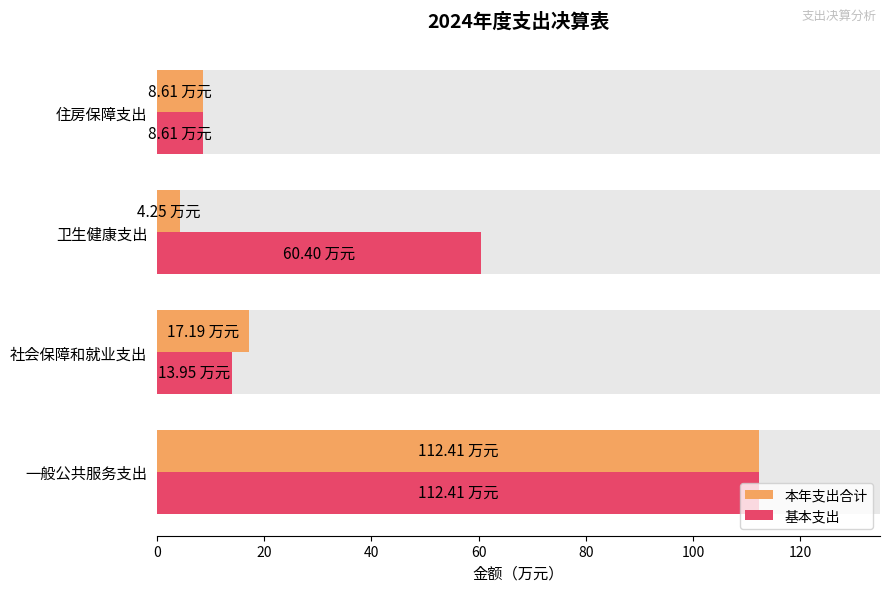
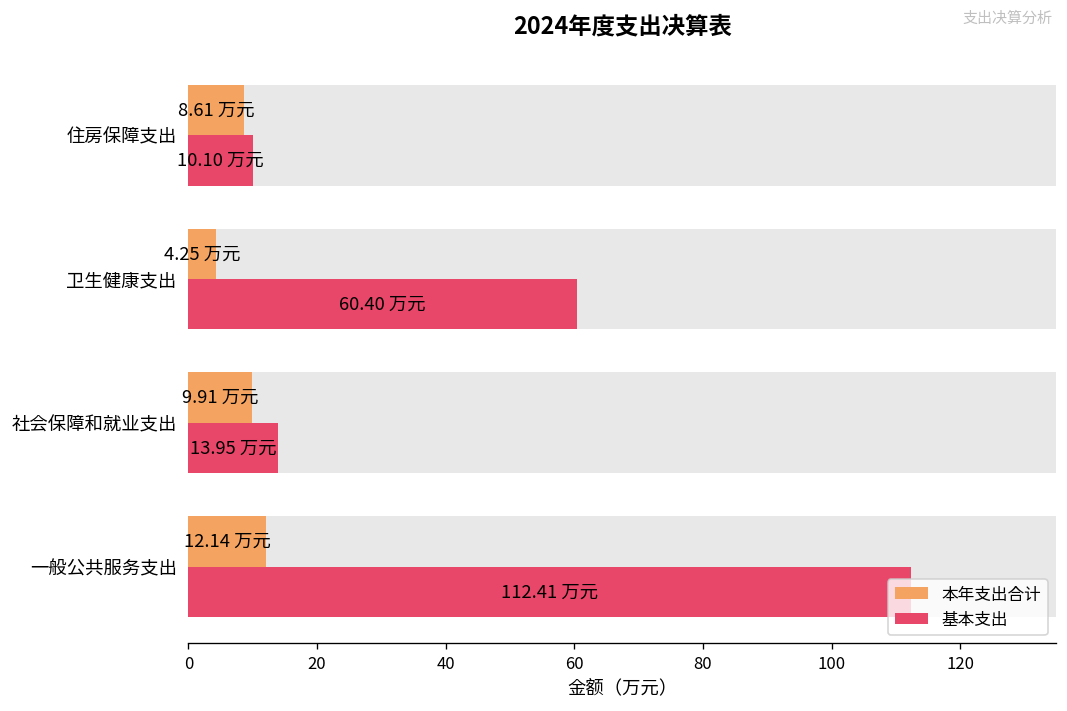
基本支出, 住房保障支出: 8.61 -> 10.10
本年支出合计, 社会保障和就业支出: 17.19 -> 9.91
本年支出合计, 一般公共服务支出: 112.41 -> 12.14
